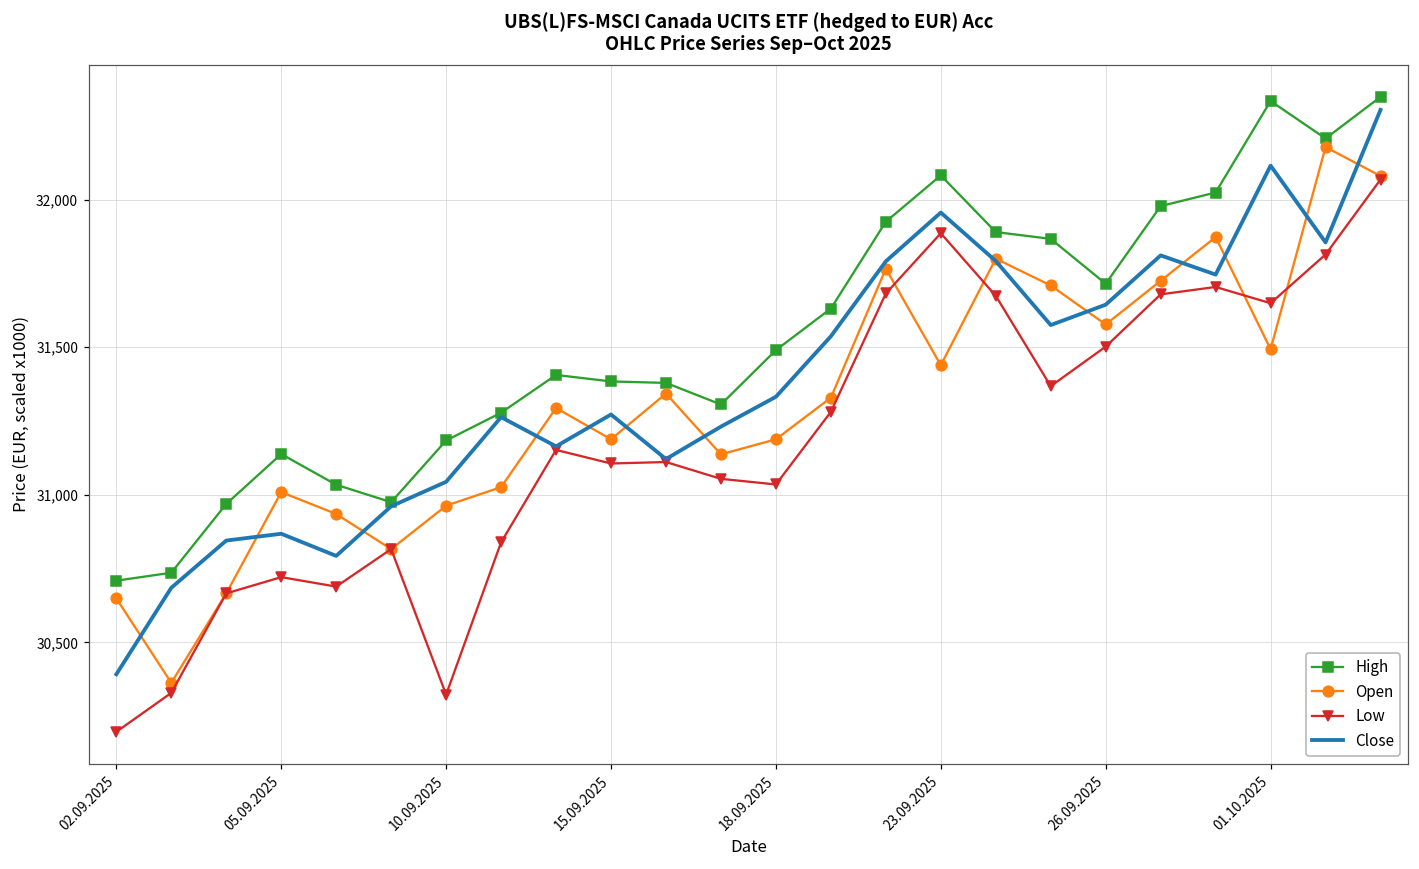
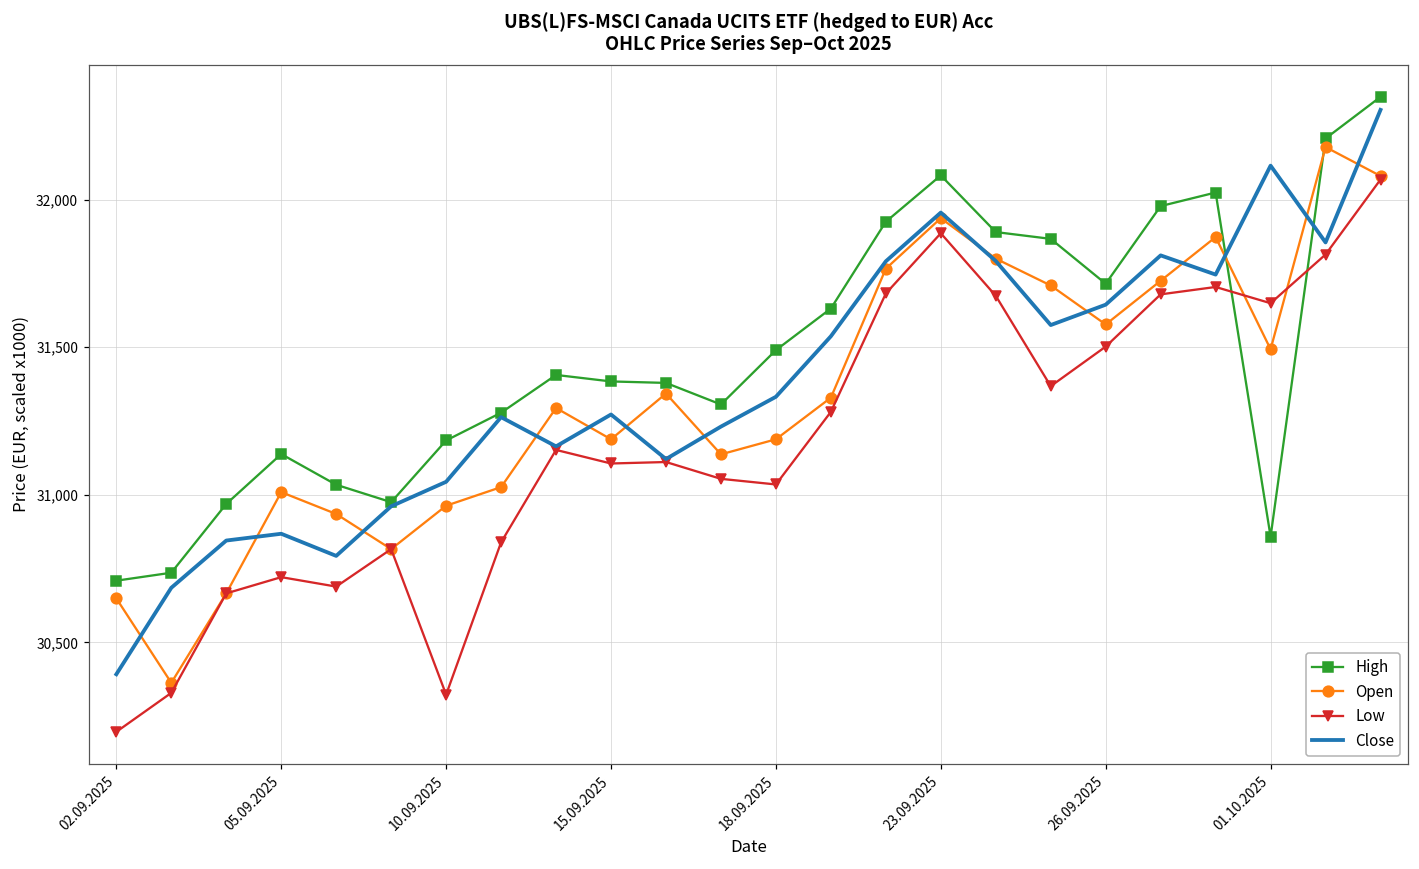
Open, 23.09.2025: 31,440 -> 31,940
High, 01.10.2025: 32,330 -> 30,860
